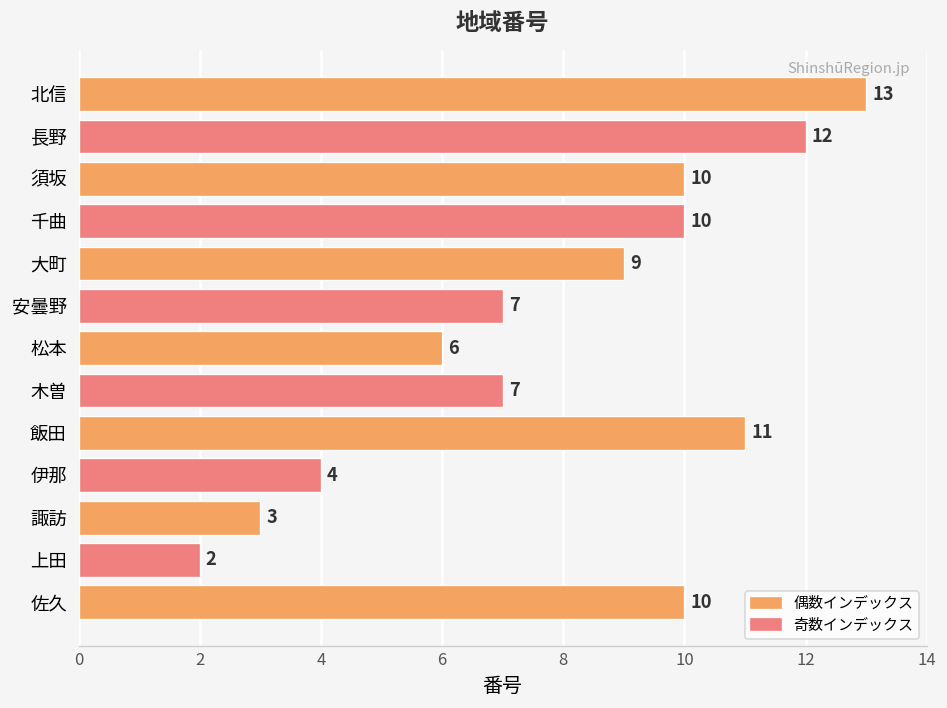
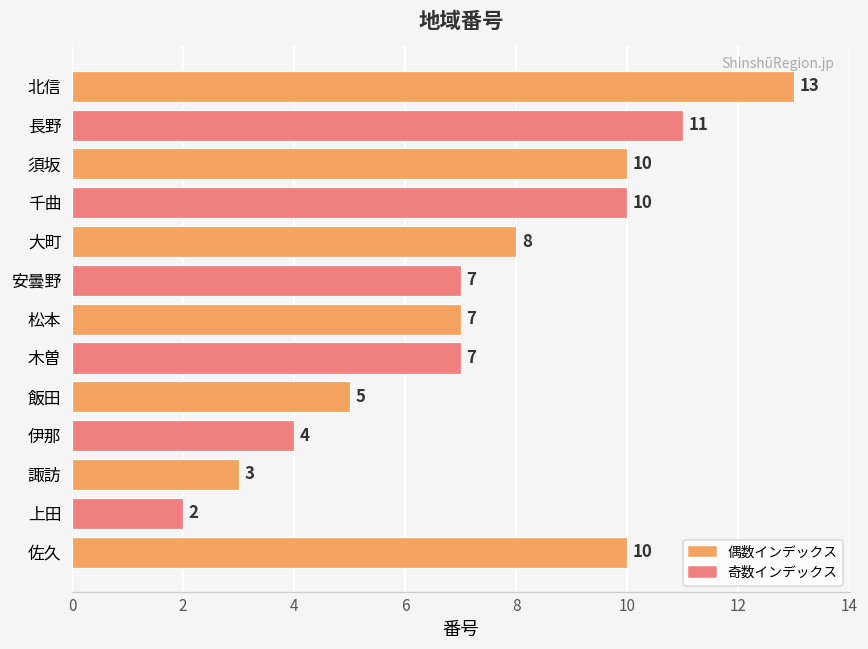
長野: 12 -> 11
大町: 9 -> 8
松本: 6 -> 7
飯田: 11 -> 5
